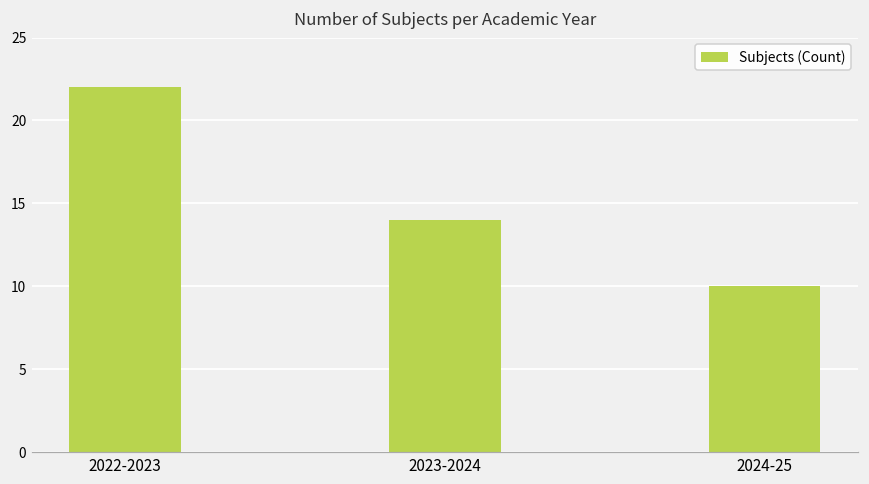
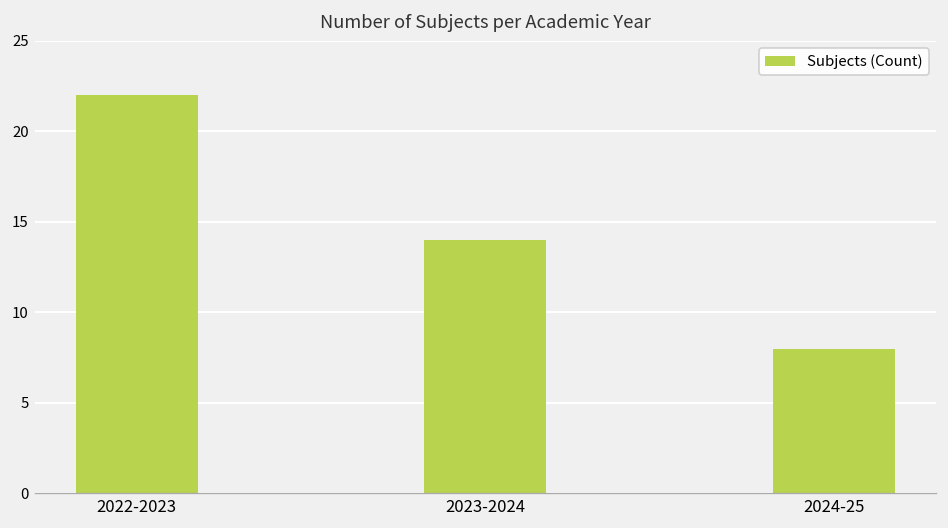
2024-25: 10 -> 8
